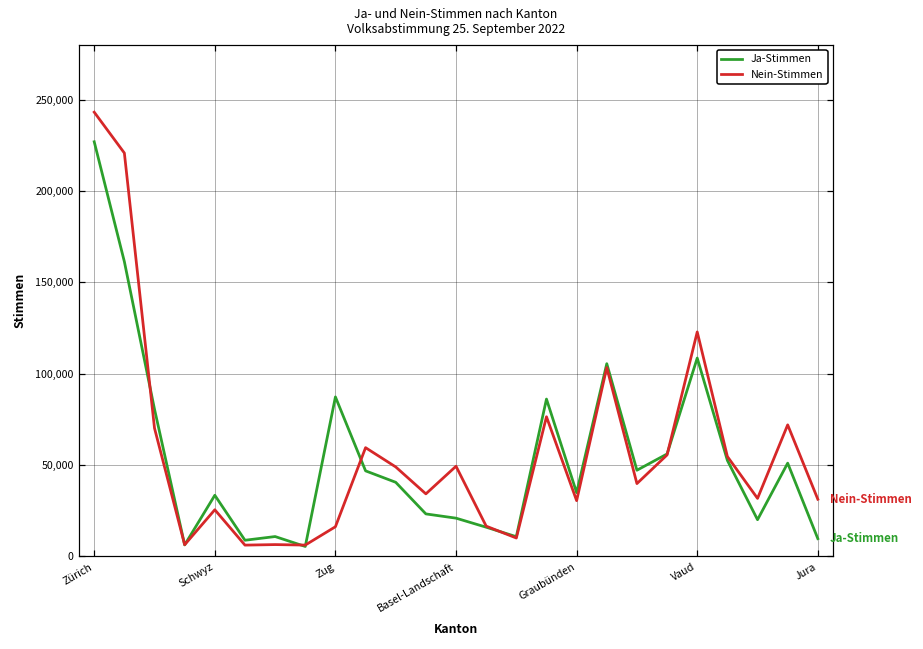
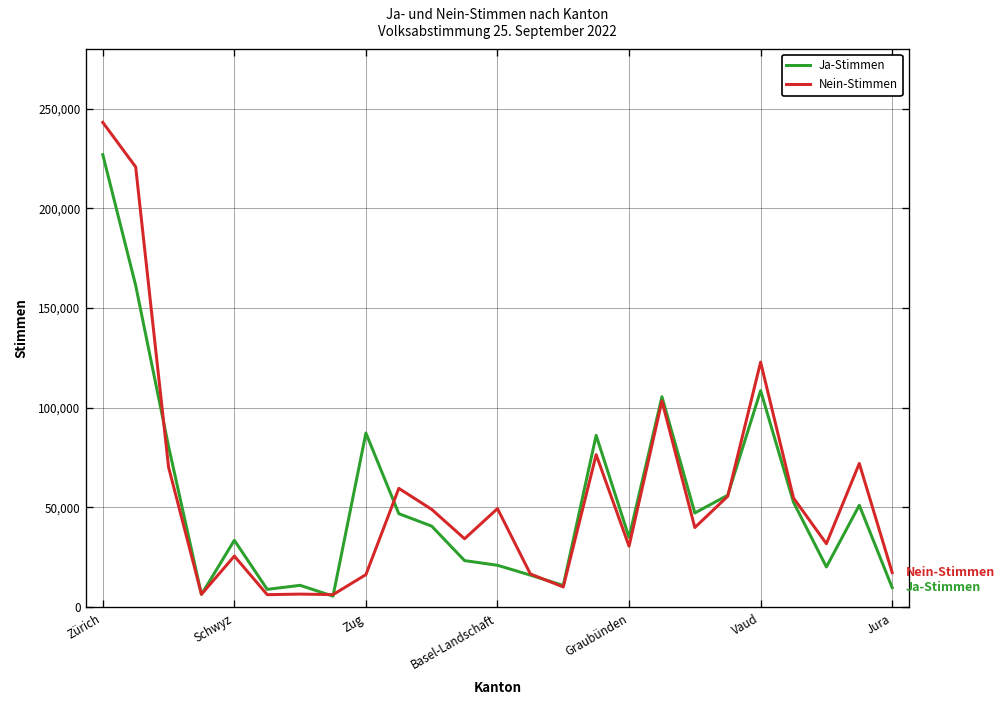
Nein-Stimmen, Jura: 31,000 -> 17,000
